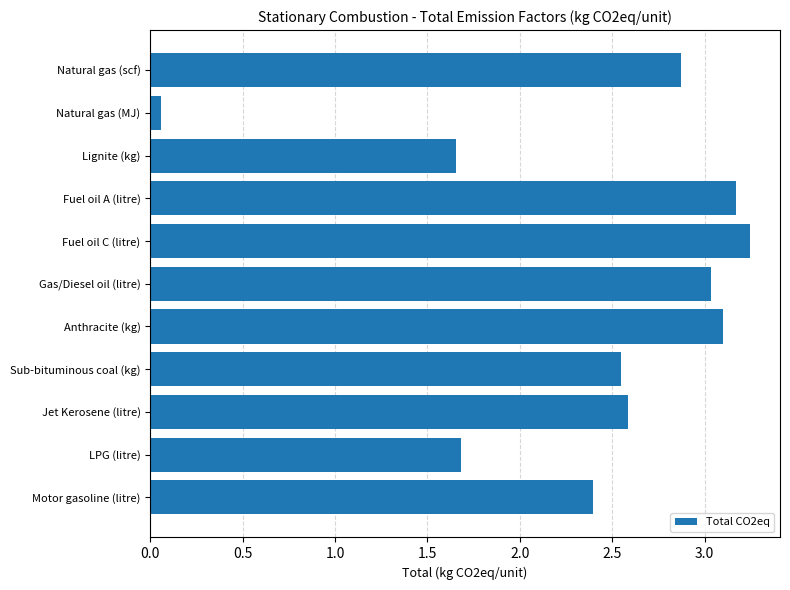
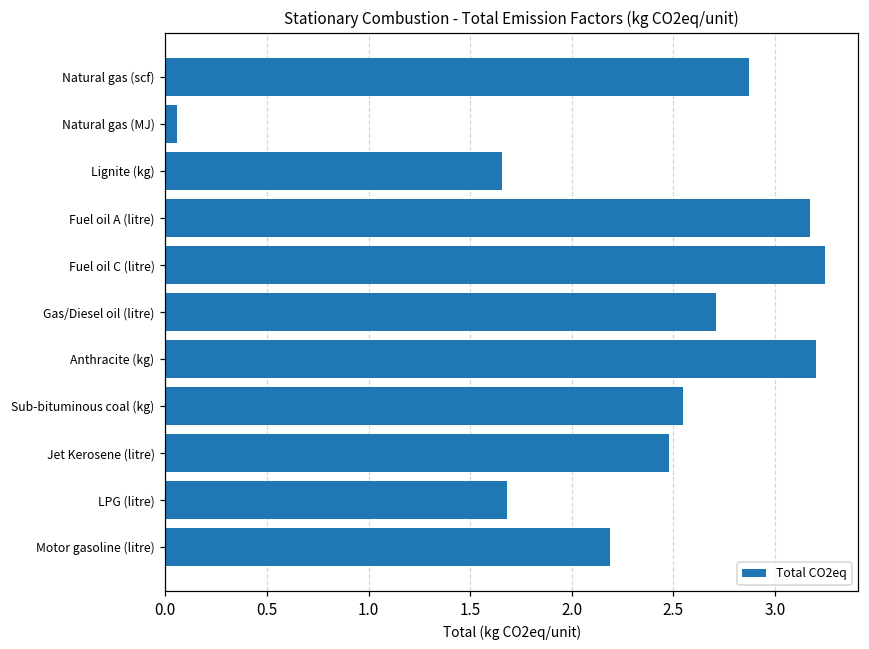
Gas/Diesel oil (litre): 3.04 -> 2.71
Anthracite (kg): 3.10 -> 3.20
Jet Kerosene (litre): 2.58 -> 2.48
Motor gasoline (litre): 2.40 -> 2.19
